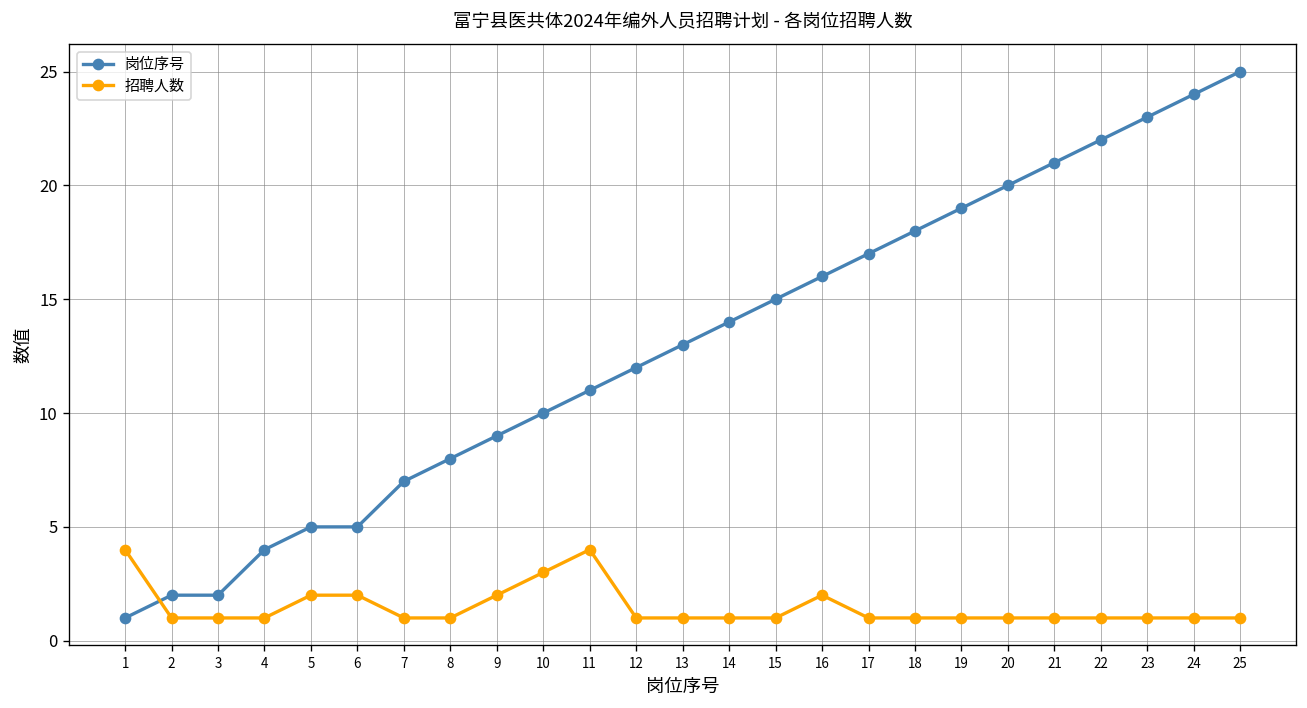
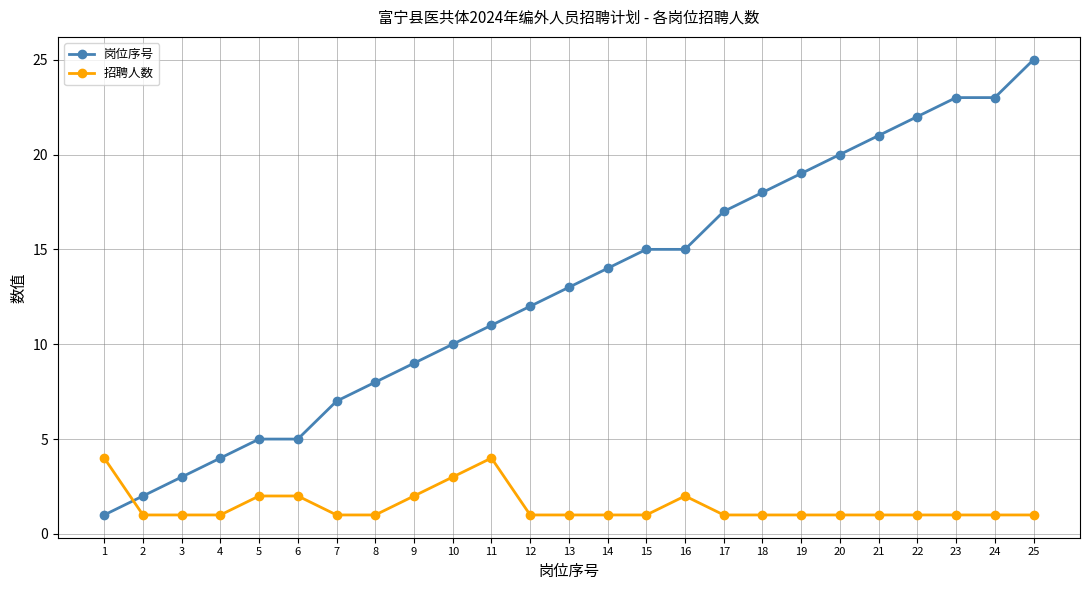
岗位序号, 3: 2 -> 3
岗位序号, 16: 16 -> 15
岗位序号, 24: 24 -> 23
